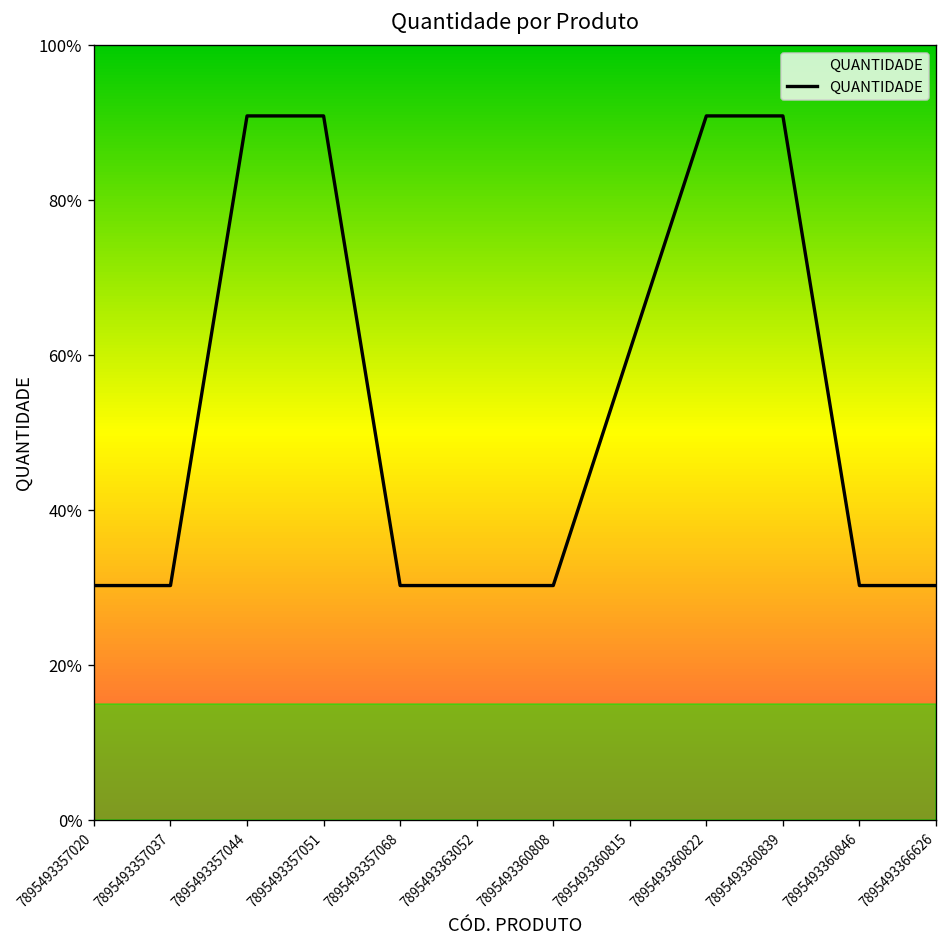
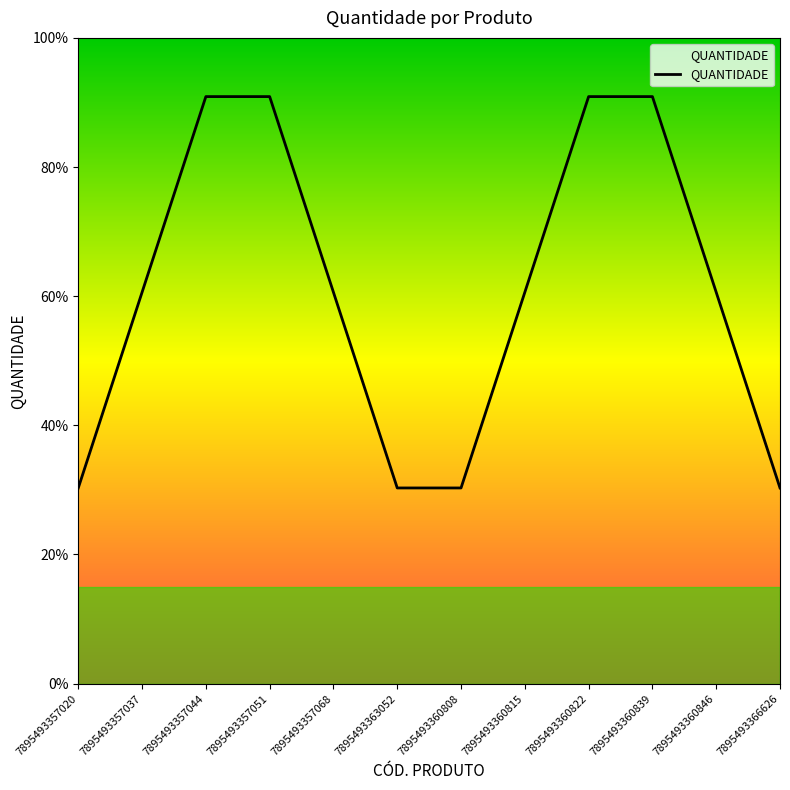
7895493357037: 30% -> 61%
7895493357068: 30% -> 61%
7895493360846: 30% -> 61%
